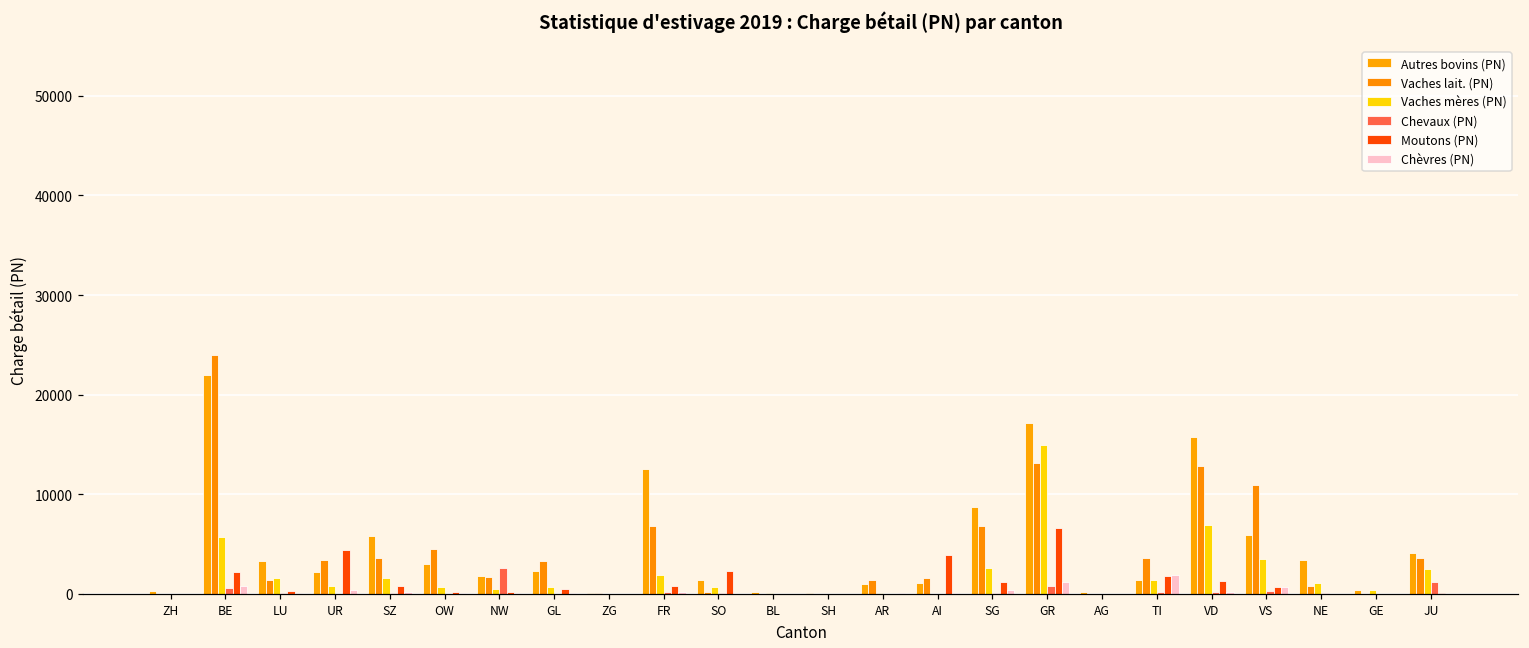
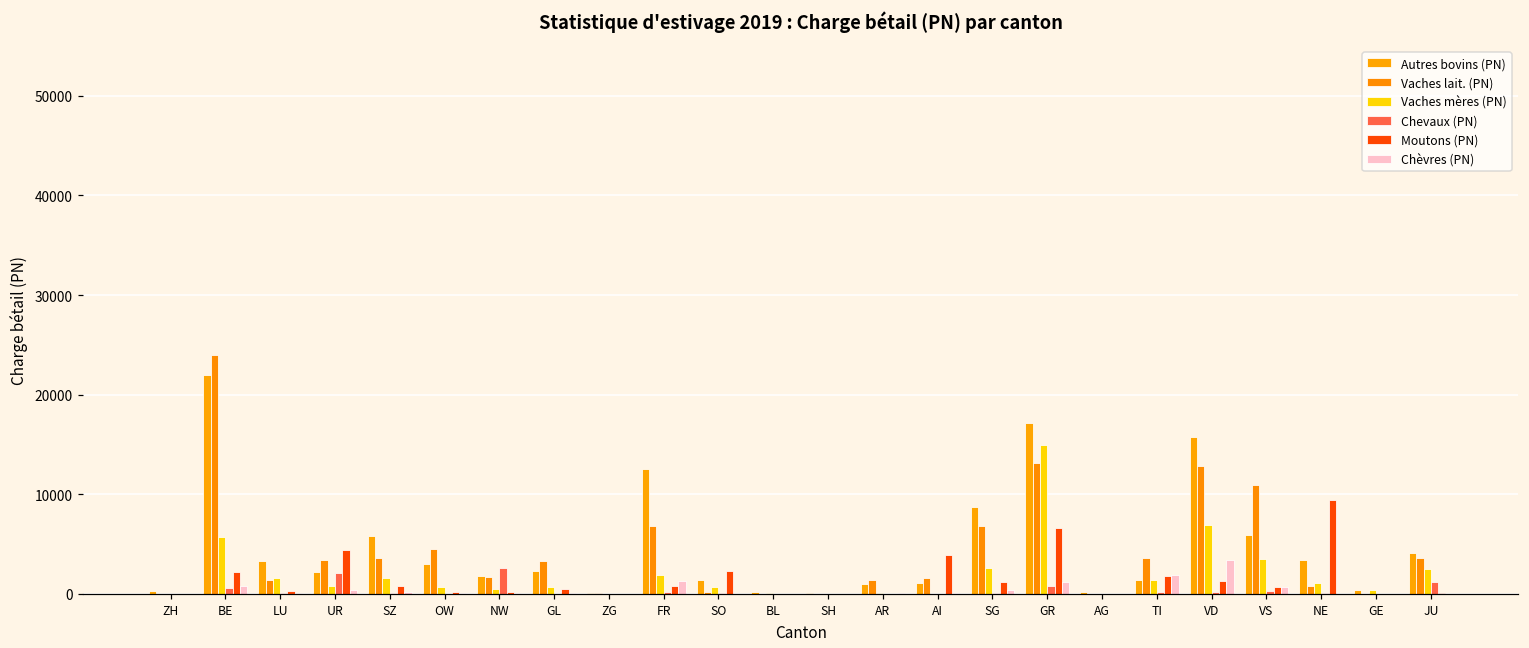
Chevaux (PN), UR: 0 -> 2000
Chèvres (PN), FR: 0 -> 1000
Chèvres (PN), VD: 0 -> 3000
Moutons (PN), NE: 0 -> 9000
